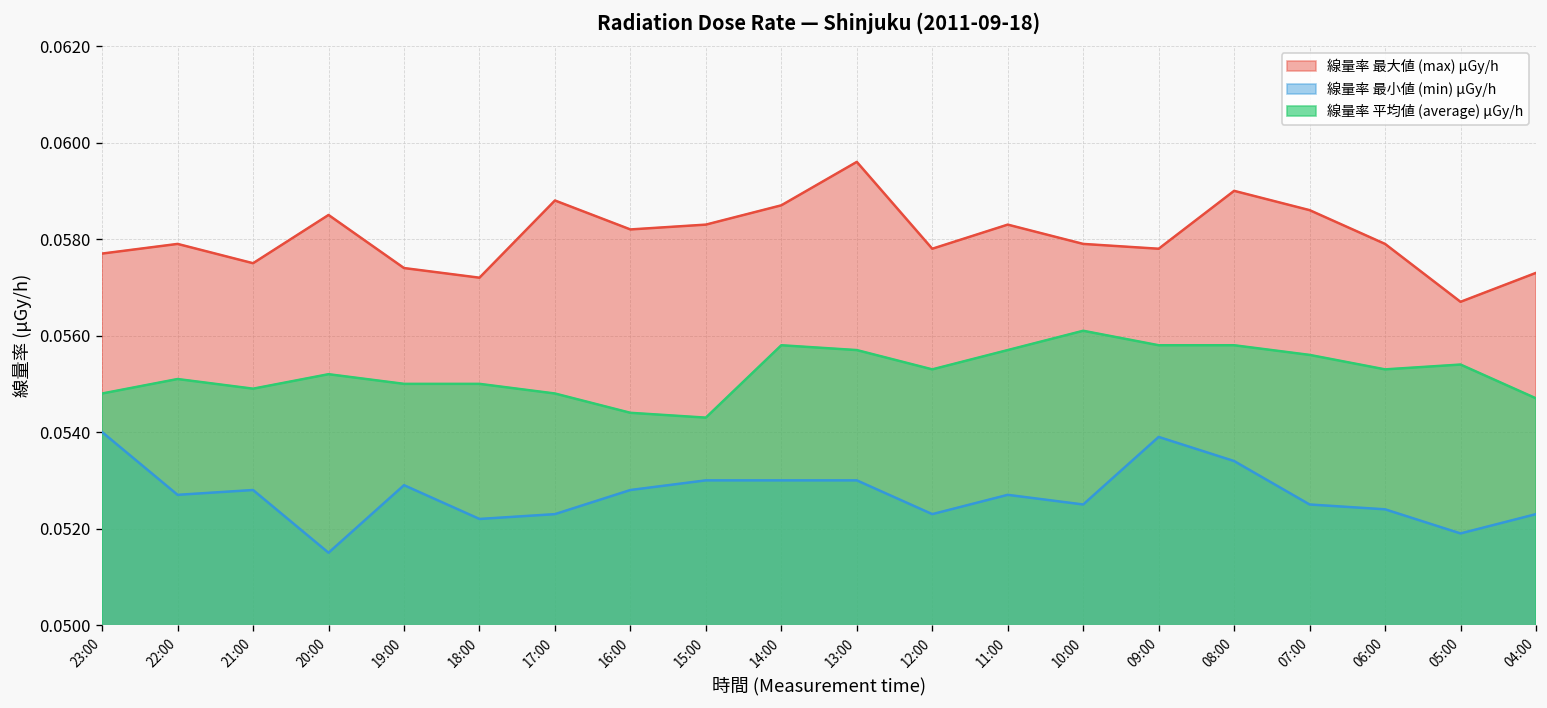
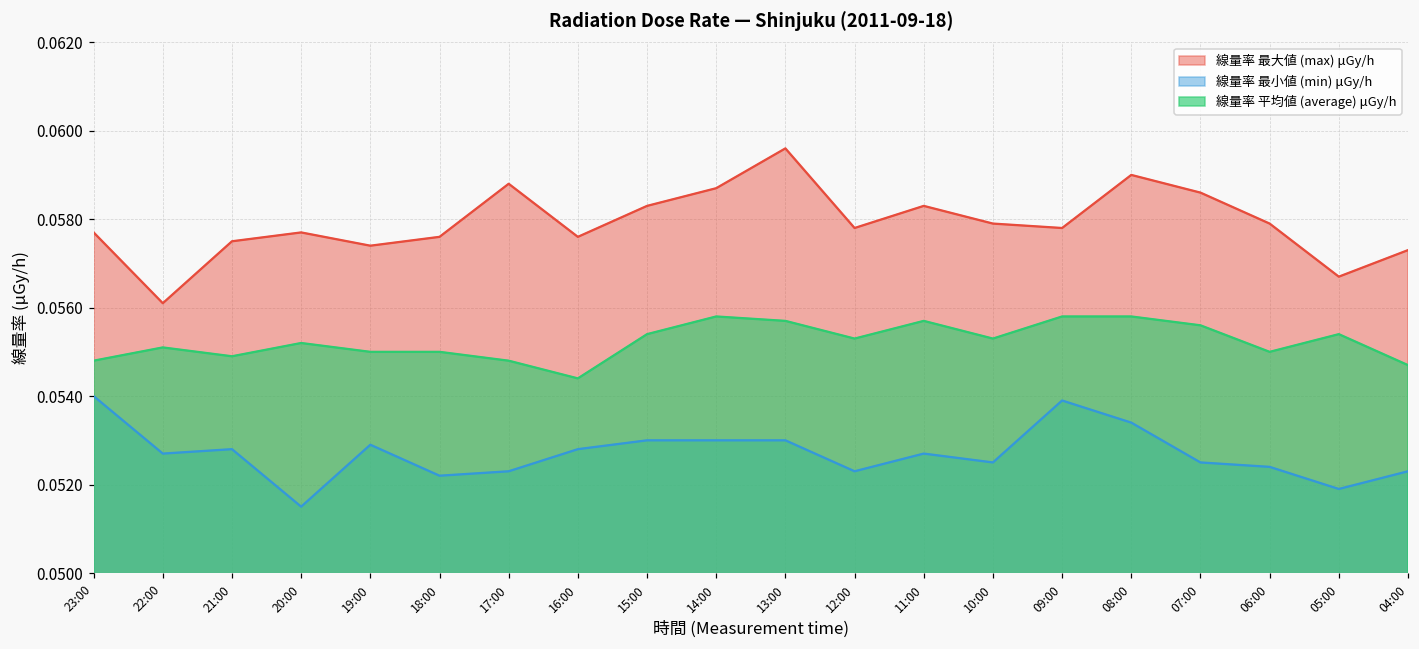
線量率 最大値 (max) μGy/h, 22:00: 0.0579 -> 0.0561
線量率 最大値 (max) μGy/h, 20:00: 0.0585 -> 0.0577
線量率 最大値 (max) μGy/h, 18:00: 0.0572 -> 0.0576
線量率 最大値 (max) μGy/h, 16:00: 0.0582 -> 0.0576
線量率 平均値 (average) μGy/h, 15:00: 0.0543 -> 0.0554
線量率 平均値 (average) μGy/h, 10:00: 0.0561 -> 0.0553
線量率 平均値 (average) μGy/h, 06:00: 0.0553 -> 0.0550
